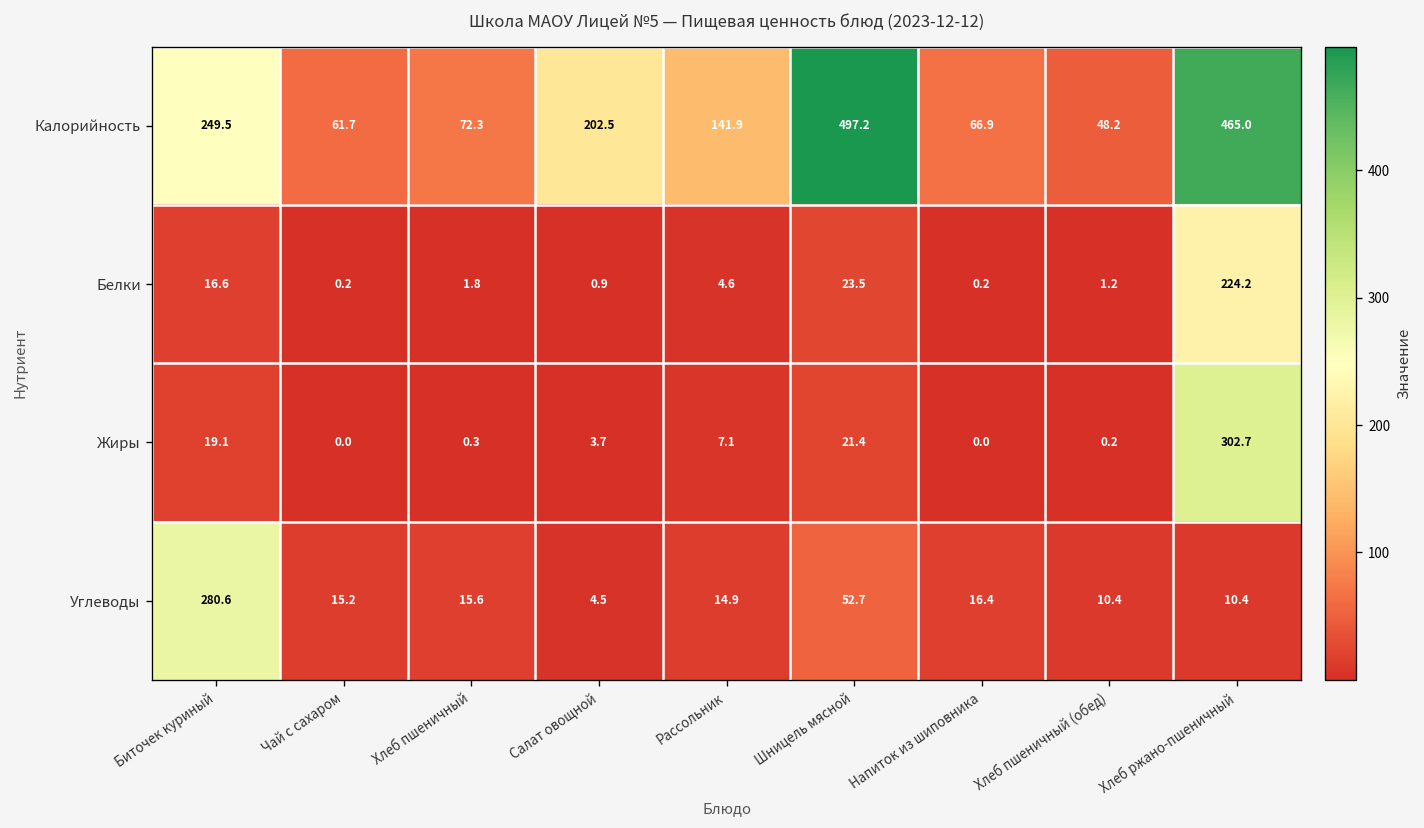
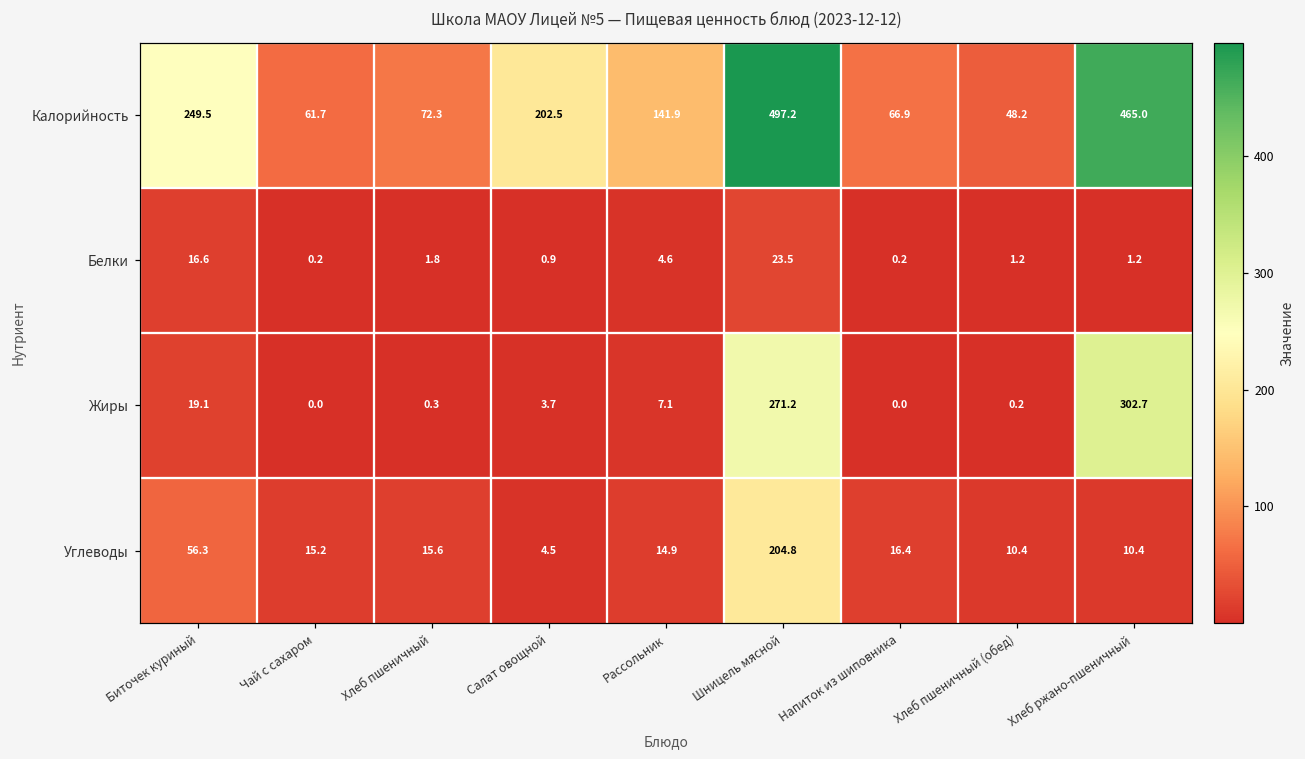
Белки, Хлеб ржано-пшеничный: 224.2 -> 1.2
Жиры, Шницель мясной: 21.4 -> 271.2
Углеводы, Биточек куриный: 280.6 -> 56.3
Углеводы, Шницель мясной: 52.7 -> 204.8
